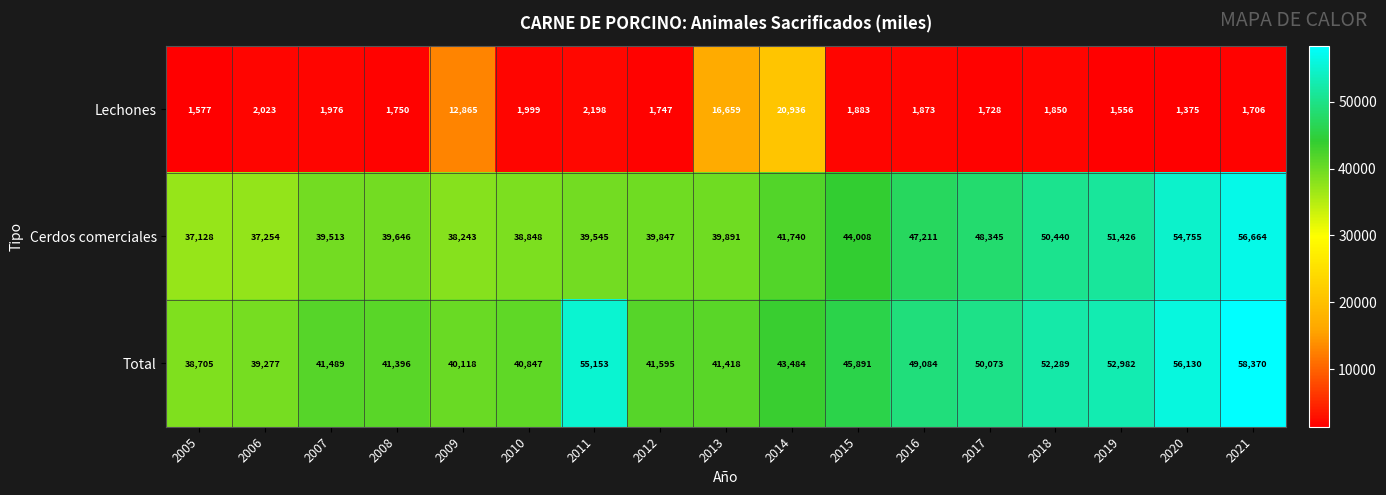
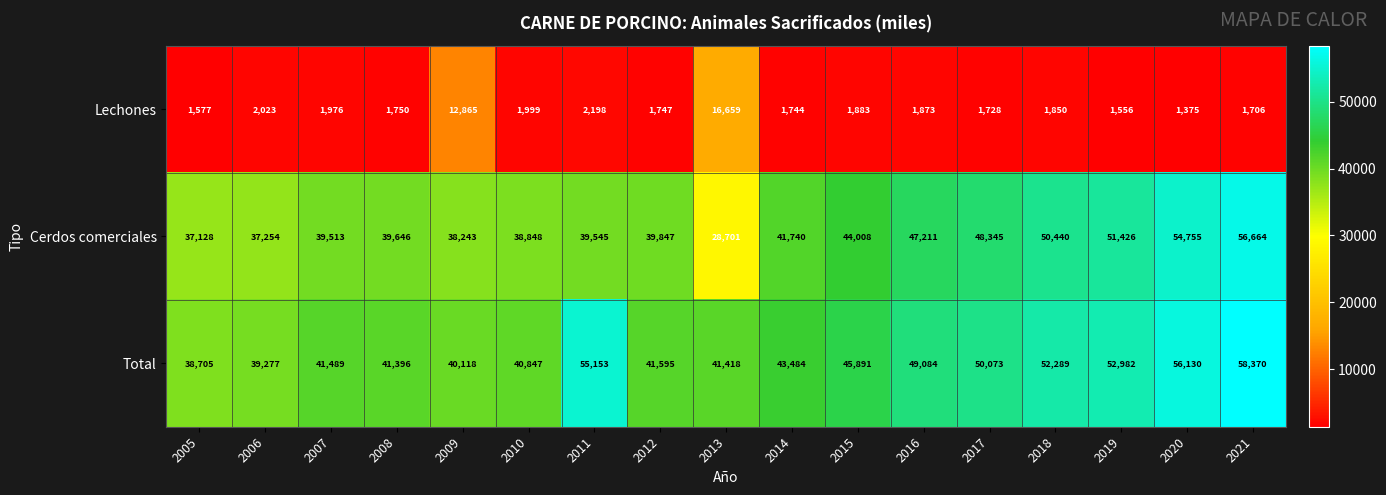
Lechones, 2014: 20,936 -> 1,744
Cerdos comerciales, 2013: 39,891 -> 28,701
